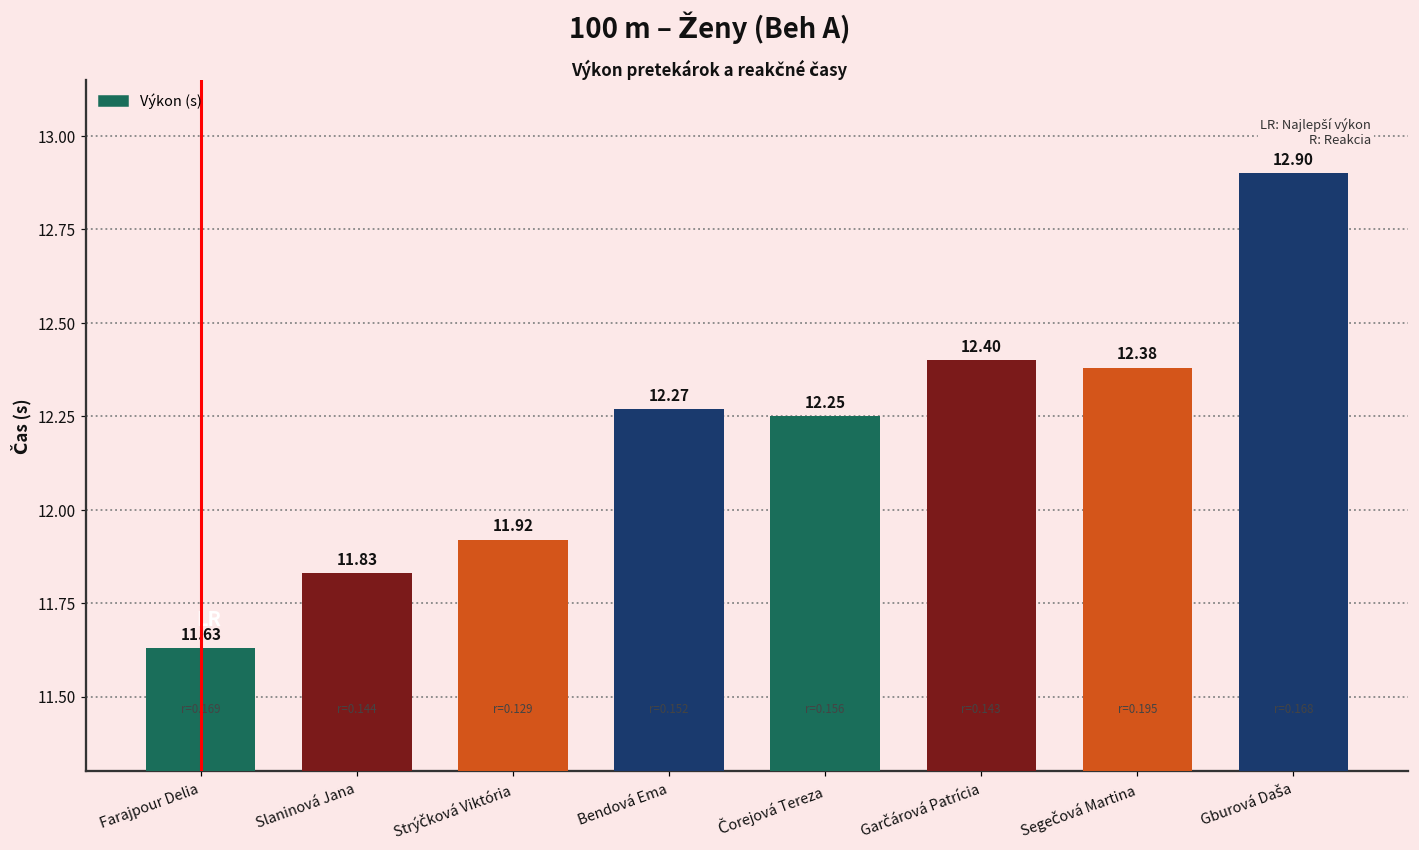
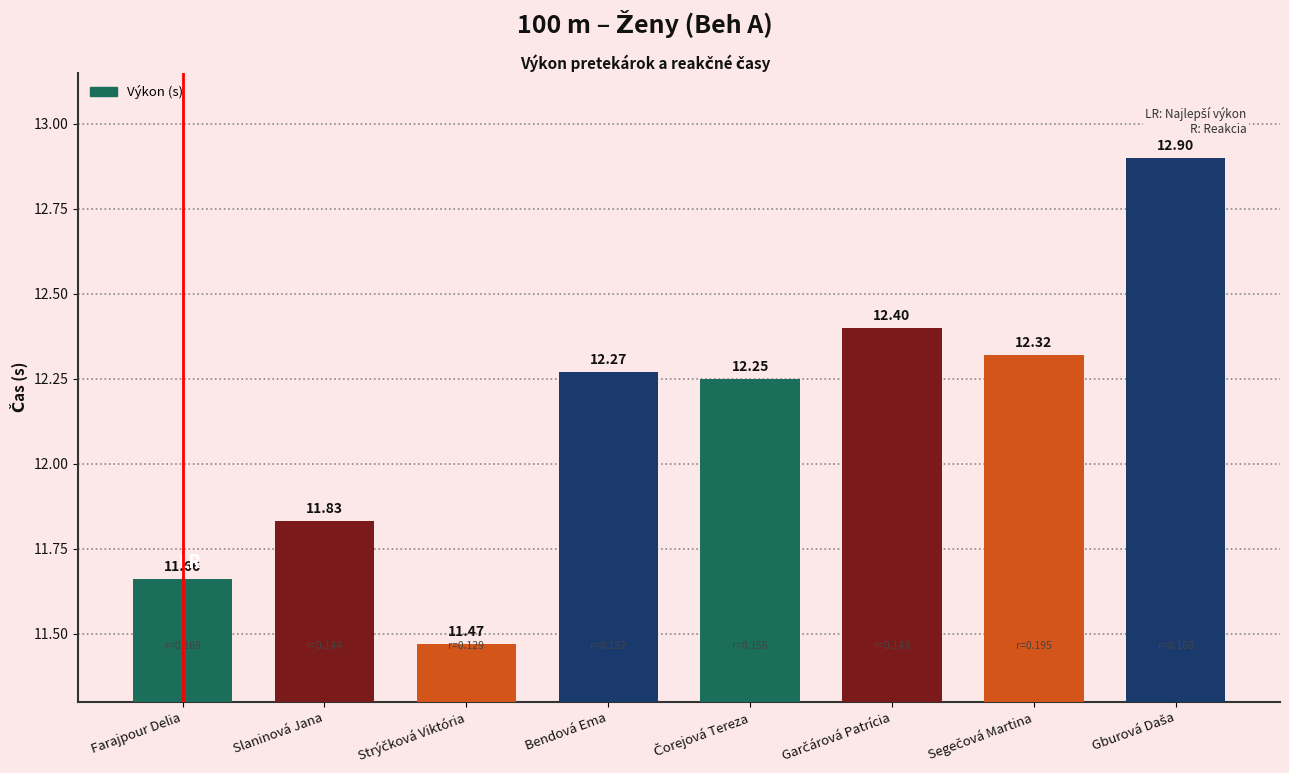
Farajpour Delia: 11.63 -> 11.66
Strýčková Viktória: 11.92 -> 11.47
Segečová Martina: 12.38 -> 12.32
